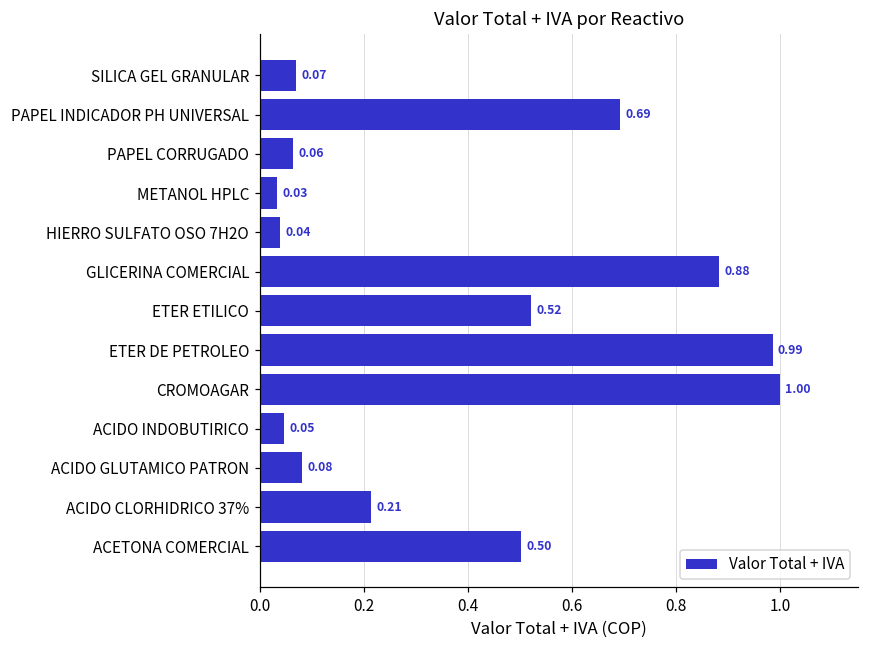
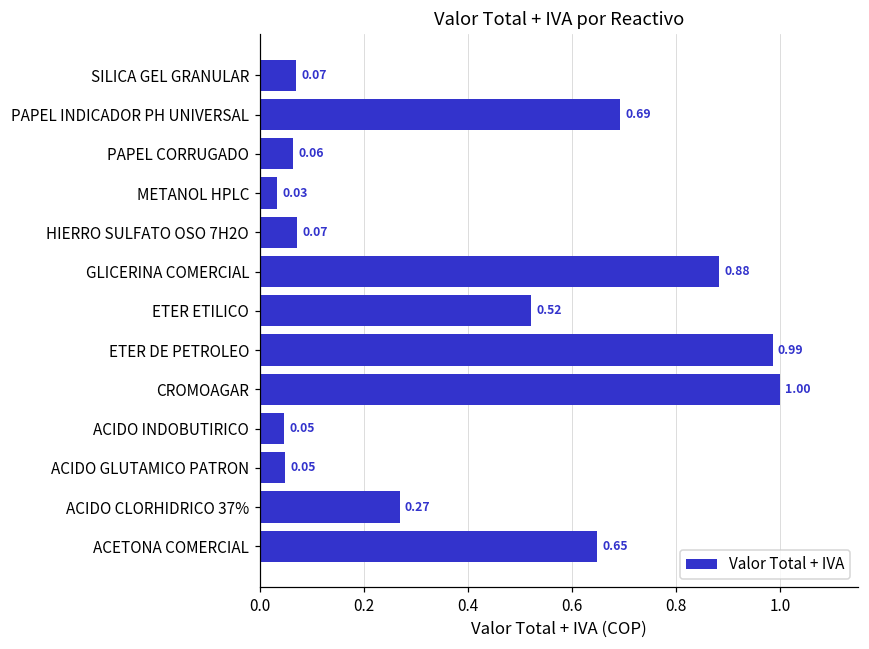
HIERRO SULFATO OSO 7H2O: 0.04 -> 0.07
ACIDO GLUTAMICO PATRON: 0.08 -> 0.05
ACIDO CLORHIDRICO 37%: 0.21 -> 0.27
ACETONA COMERCIAL: 0.50 -> 0.65
